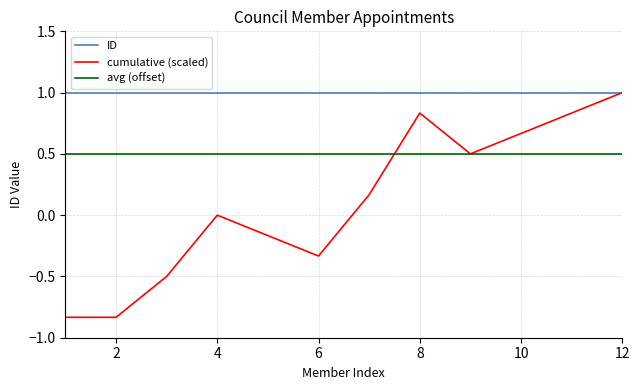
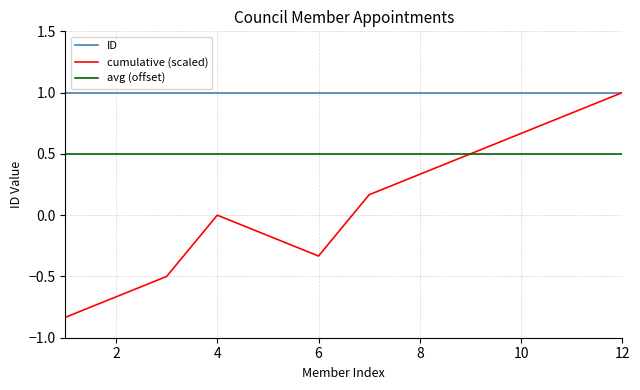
cumulative (scaled), 2: -0.83 -> -0.67
cumulative (scaled), 8: 0.83 -> 0.33
